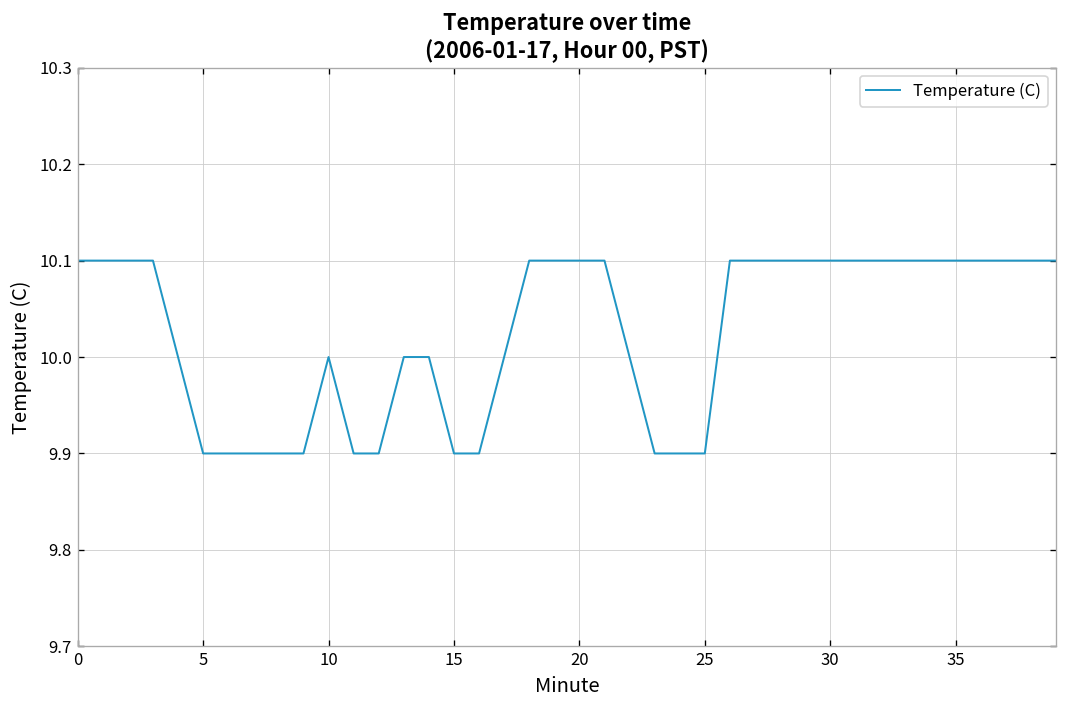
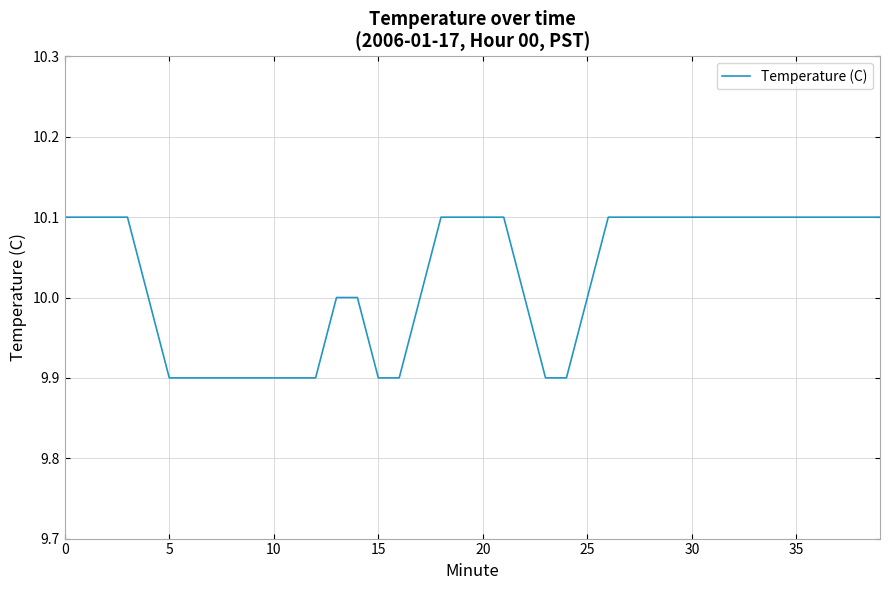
10: 10.0 -> 9.9
25: 9.9 -> 10.0
